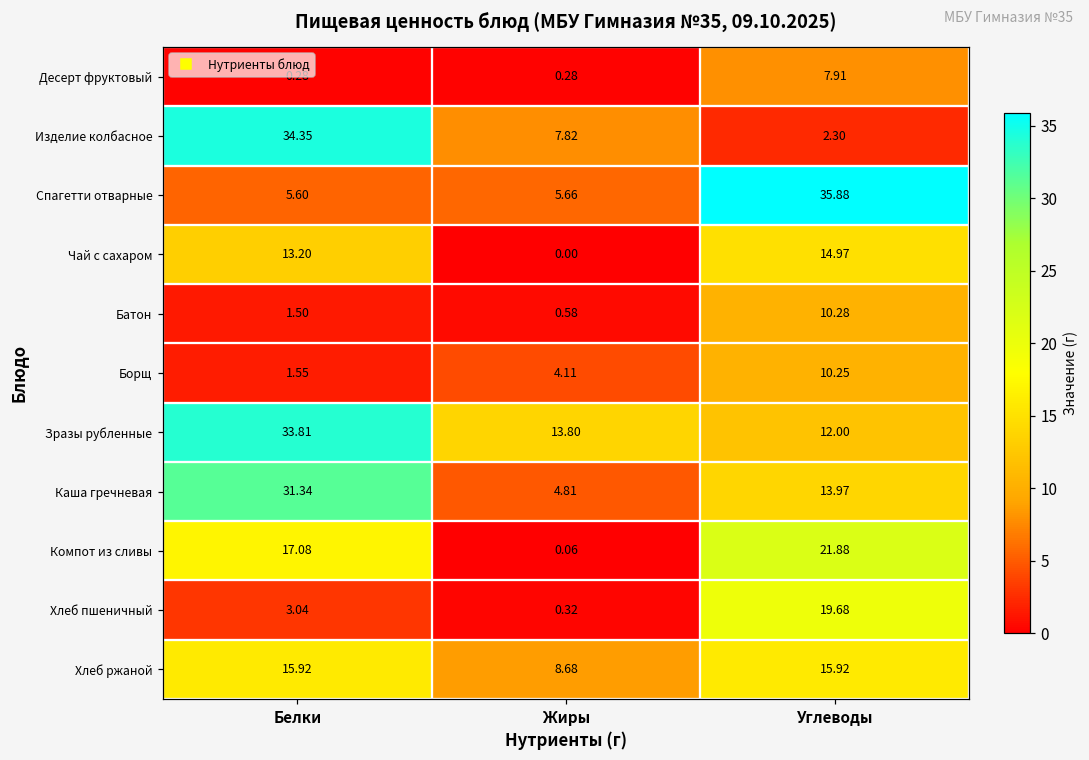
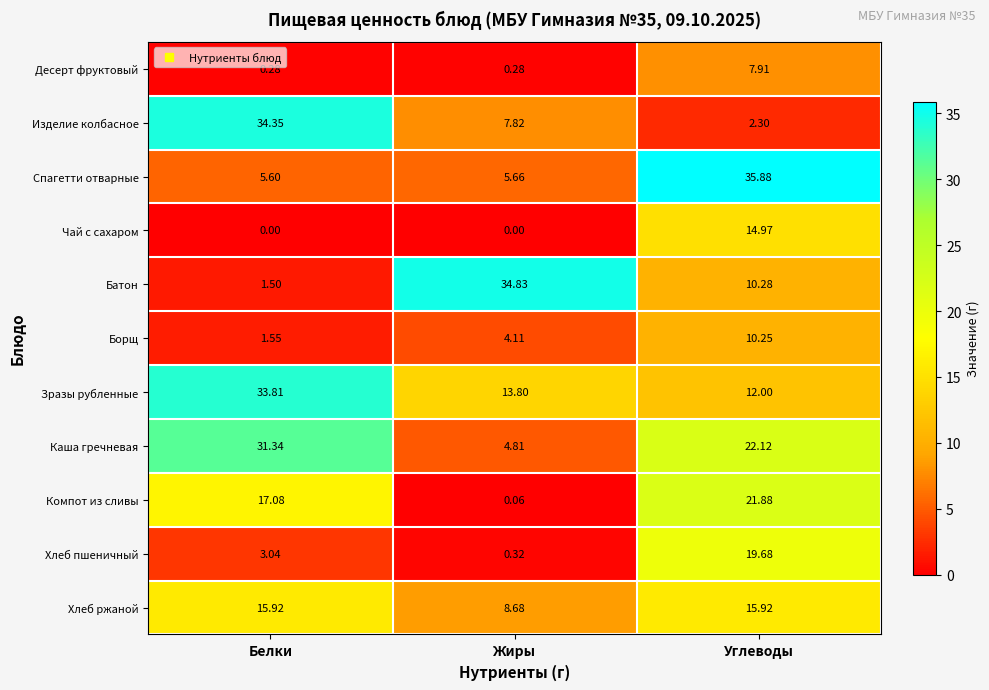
Чай с сахаром, Белки: 13.20 -> 0.00
Батон, Жиры: 0.58 -> 34.83
Каша гречневая, Углеводы: 13.97 -> 22.12
